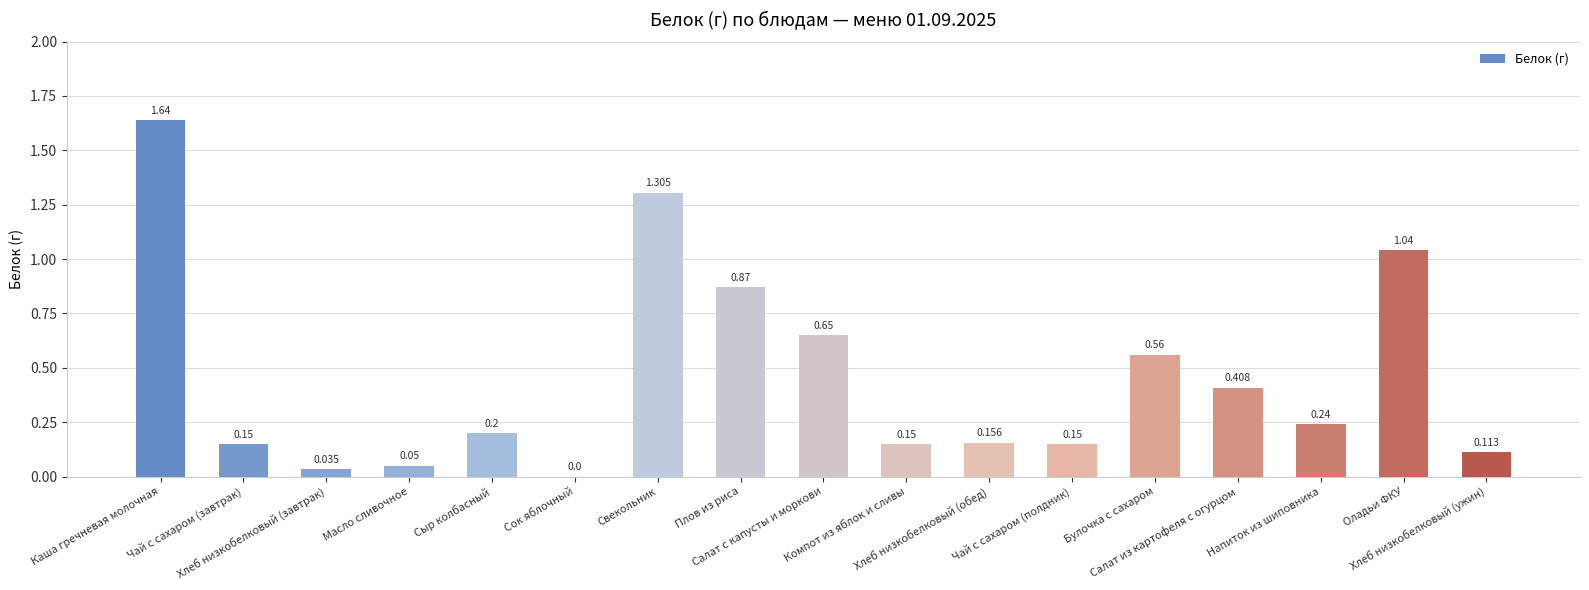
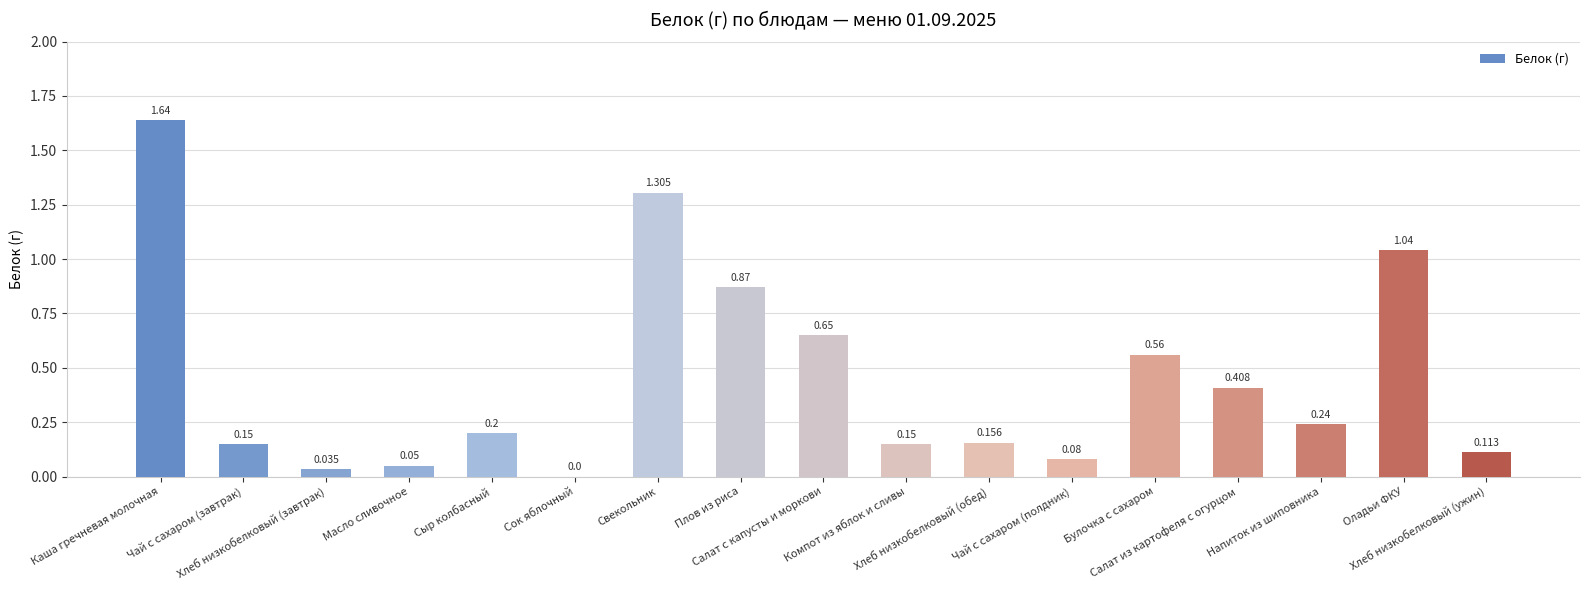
Чай с сахаром (полдник): 0.15 -> 0.08
